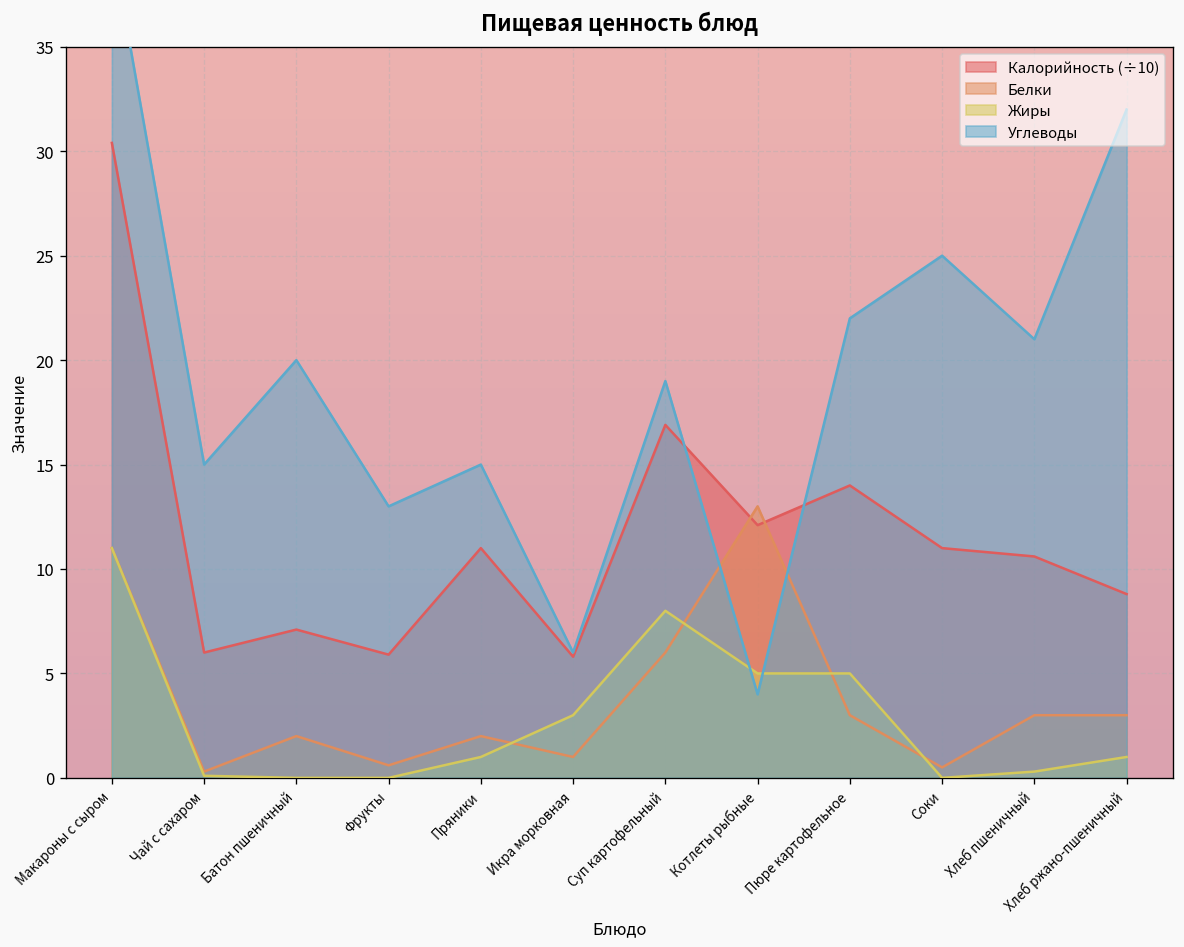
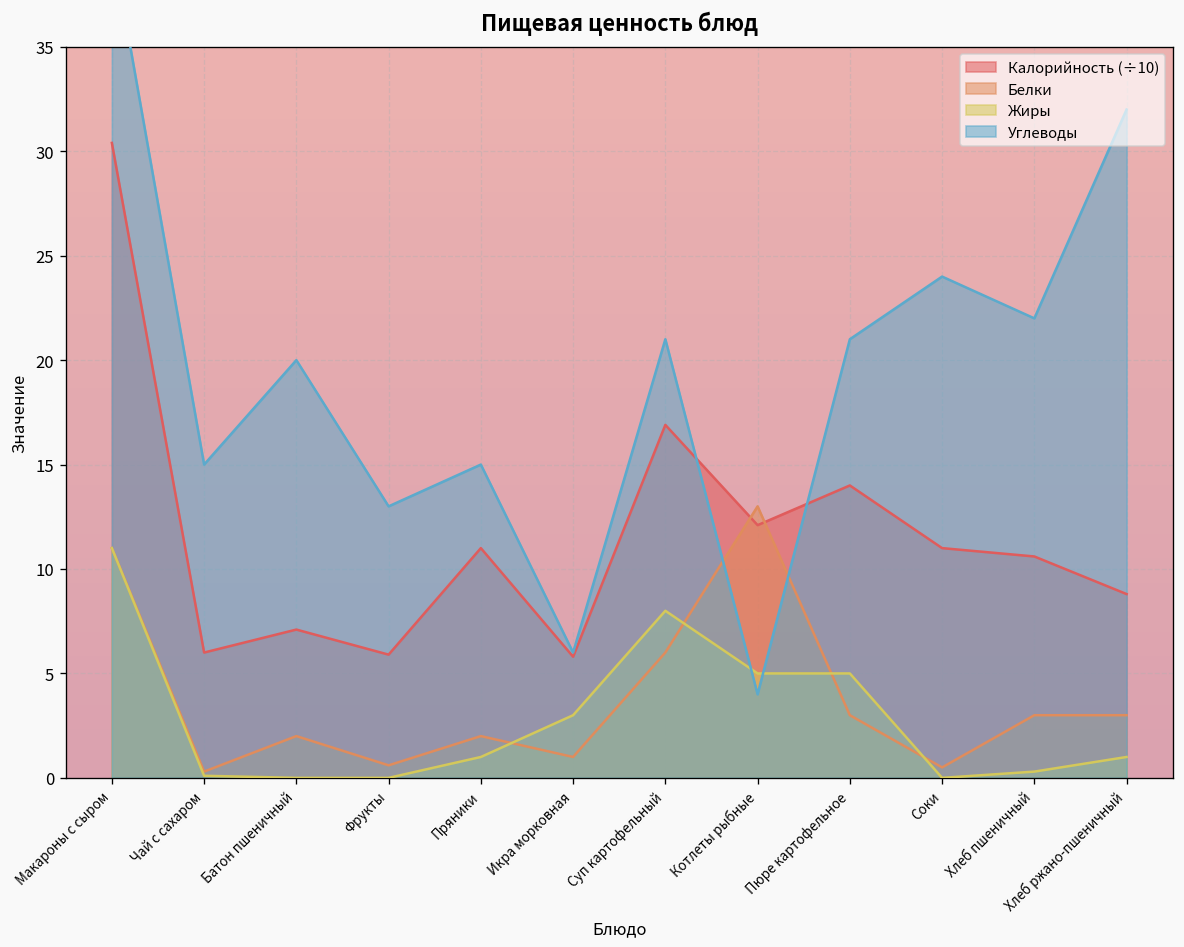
Углеводы, Суп картофельный: 19 -> 21
Углеводы, Пюре картофельное: 22 -> 21
Углеводы, Соки: 25 -> 24
Углеводы, Хлеб пшеничный: 21 -> 22
